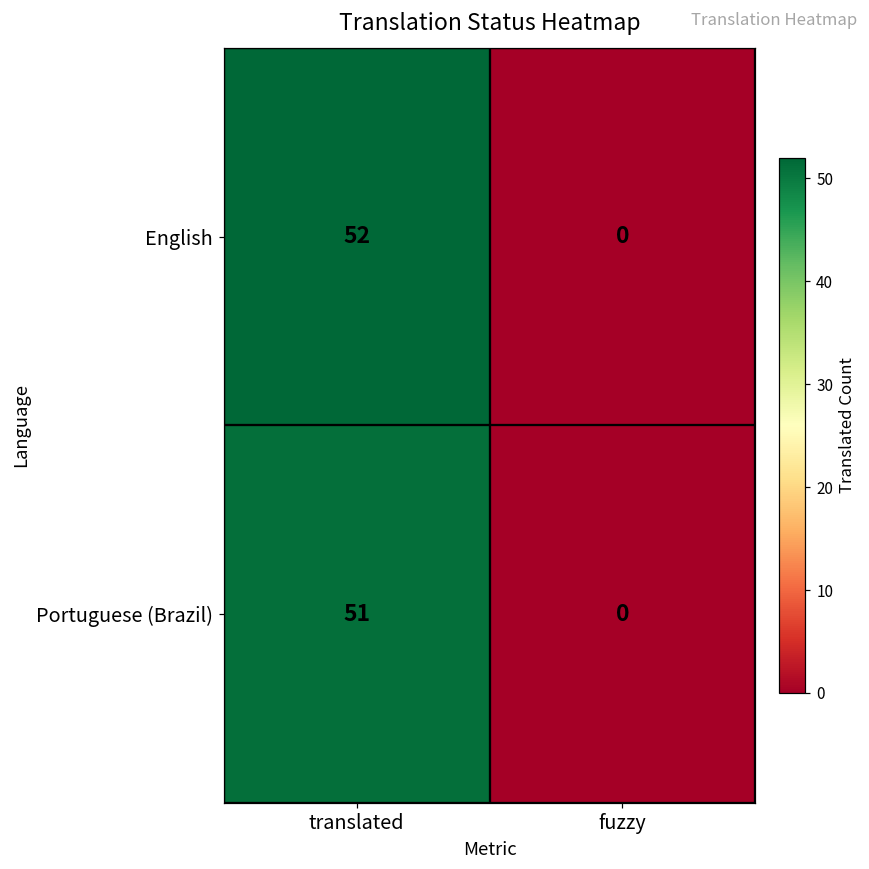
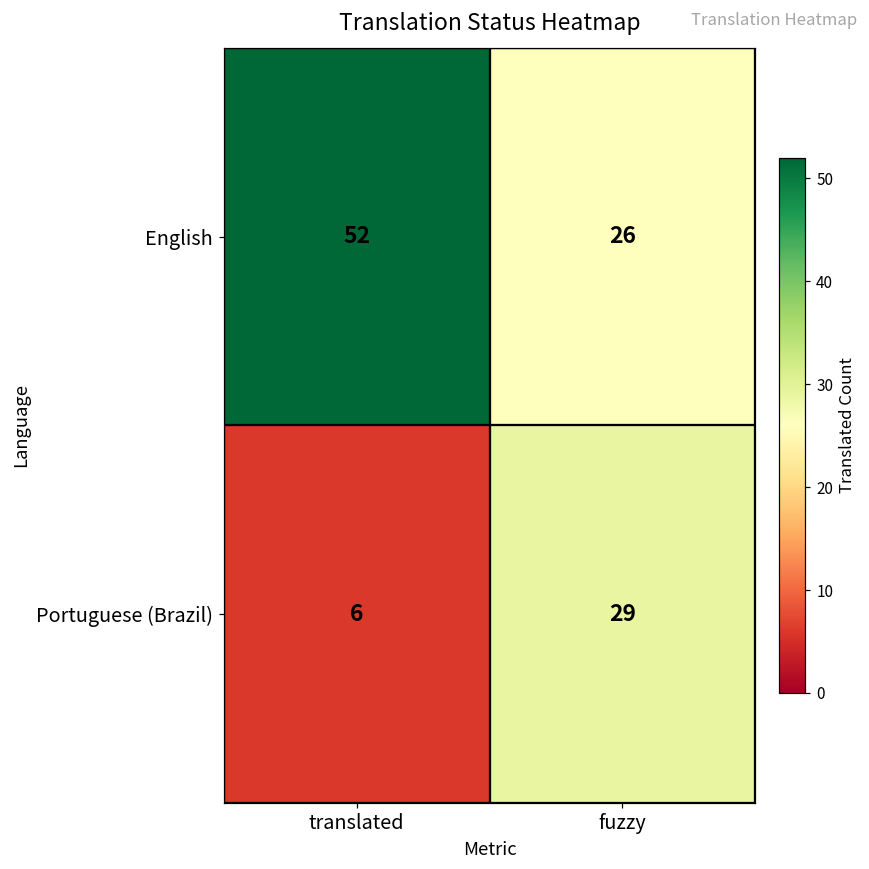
English, fuzzy: 0 -> 26
Portuguese (Brazil), translated: 51 -> 6
Portuguese (Brazil), fuzzy: 0 -> 29
